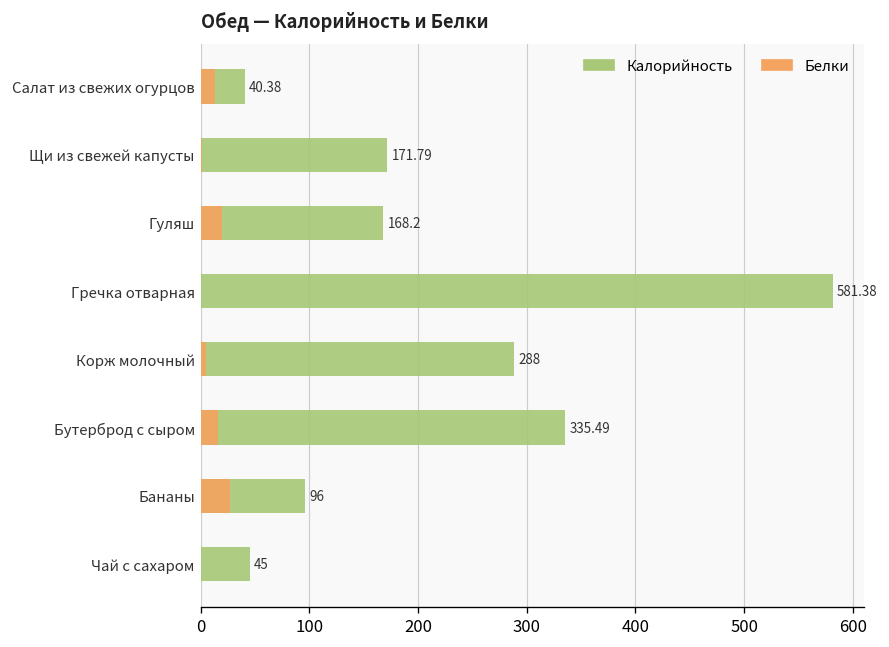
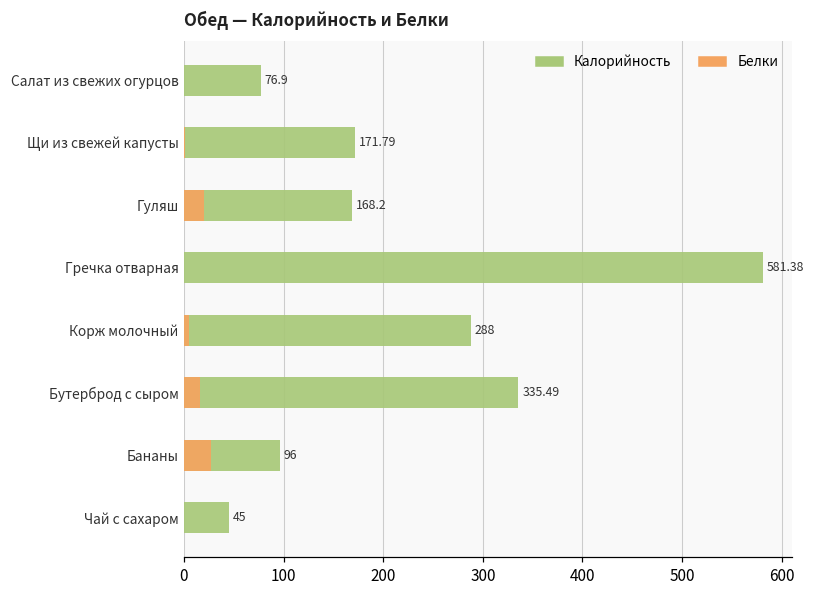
Калорийность, Салат из свежих огурцов: 40.38 -> 76.9
Белки, Салат из свежих огурцов: 10 -> 0
